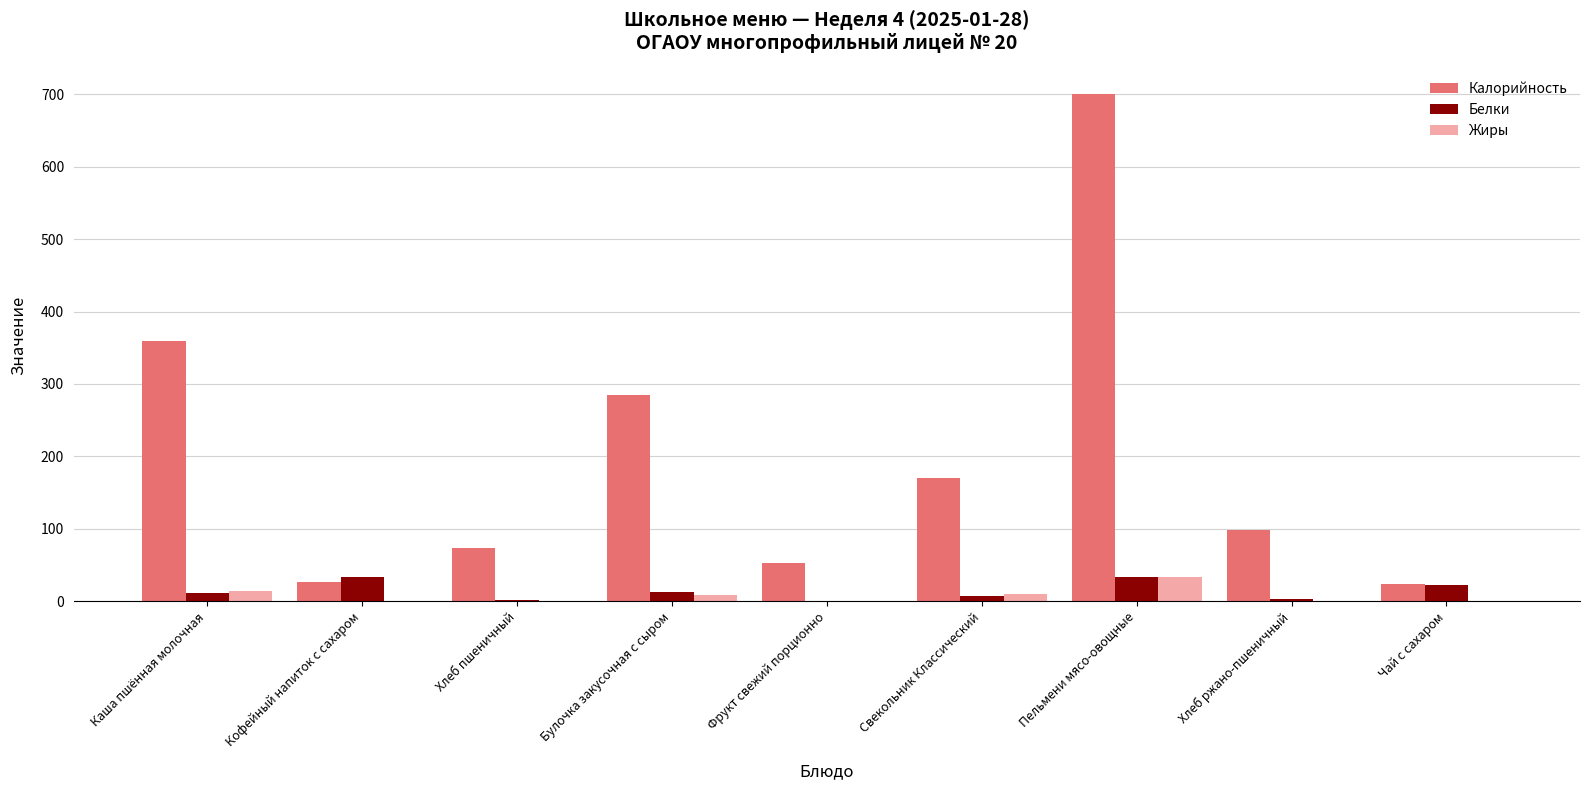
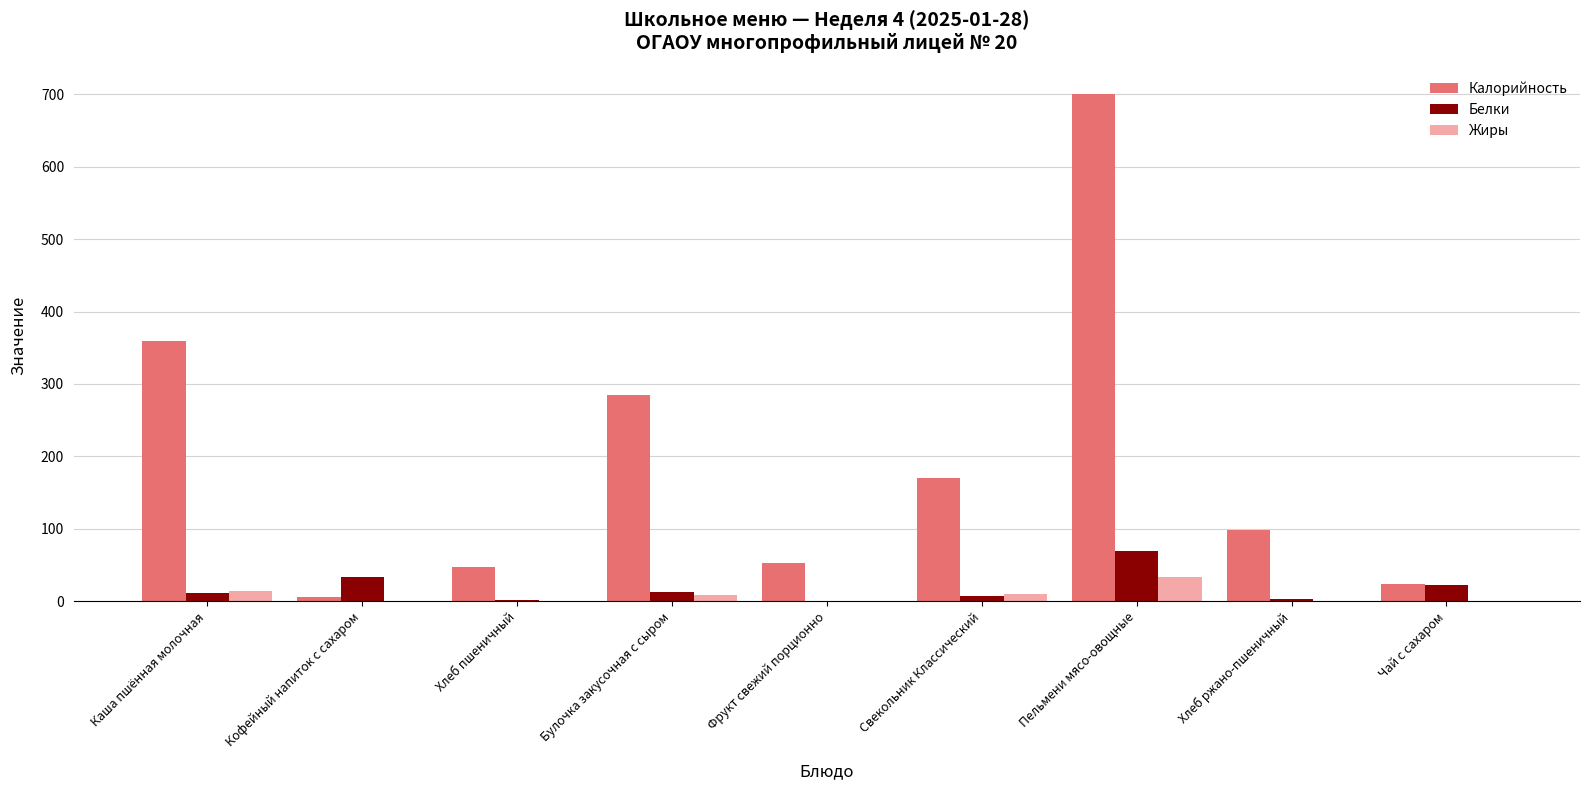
Калорийность, Кофейный напиток с сахаром: 30 -> 10
Калорийность, Хлеб пшеничный: 70 -> 50
Белки, Пельмени мясо-овощные: 30 -> 70
